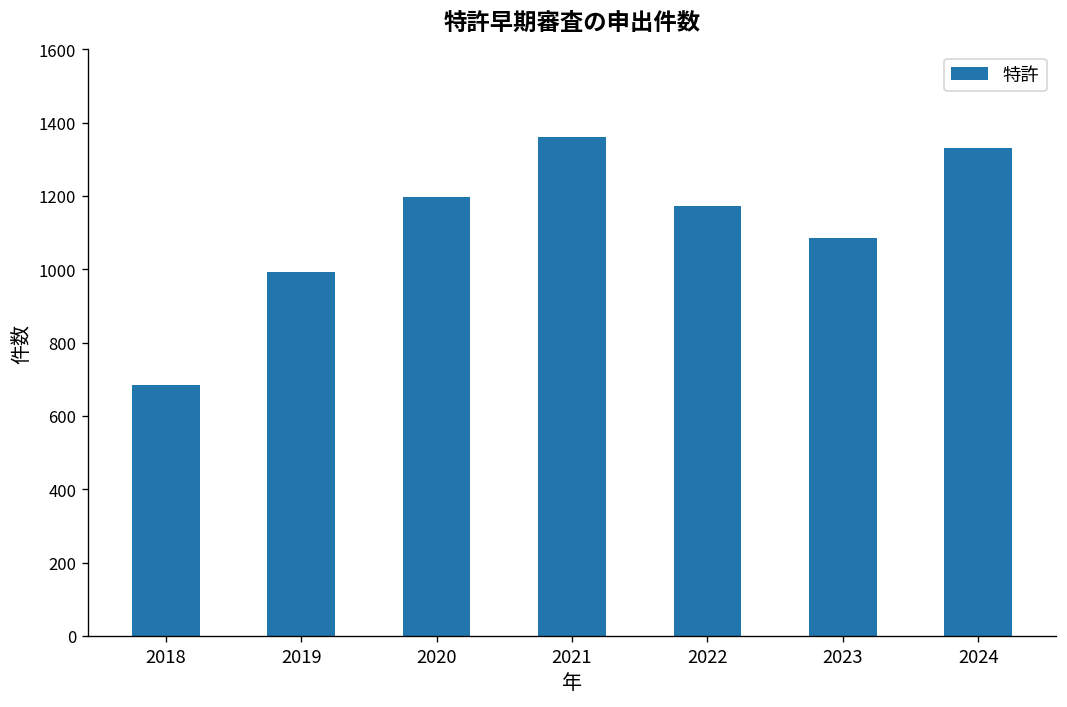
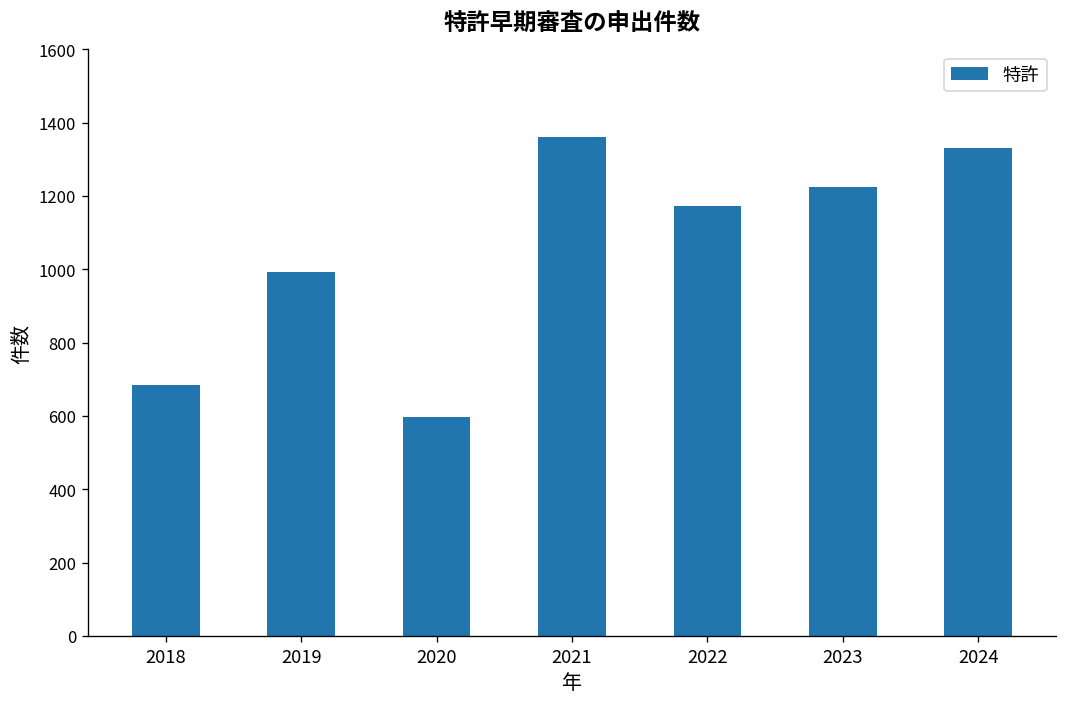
2020: 1200 -> 600
2023: 1090 -> 1220
